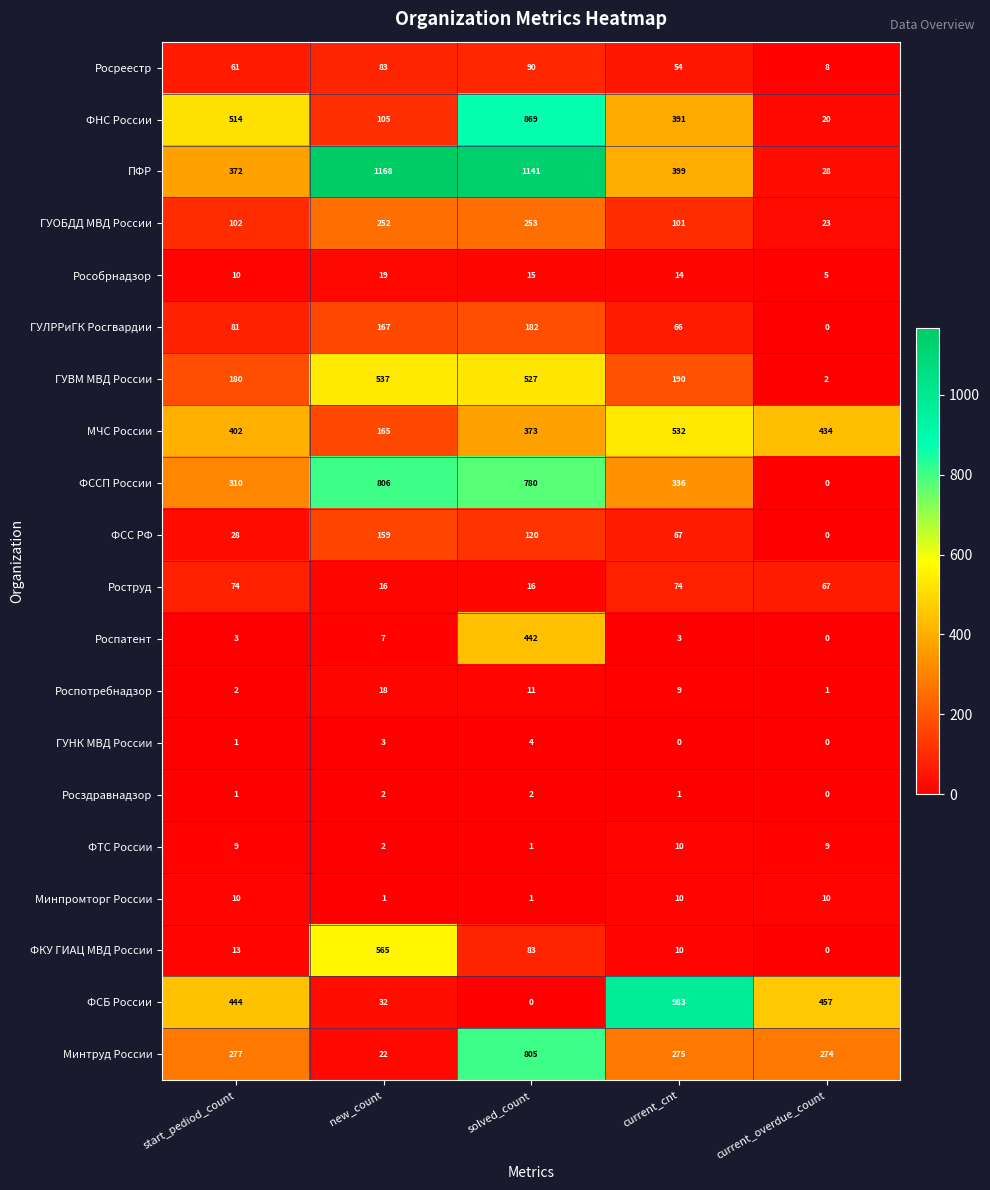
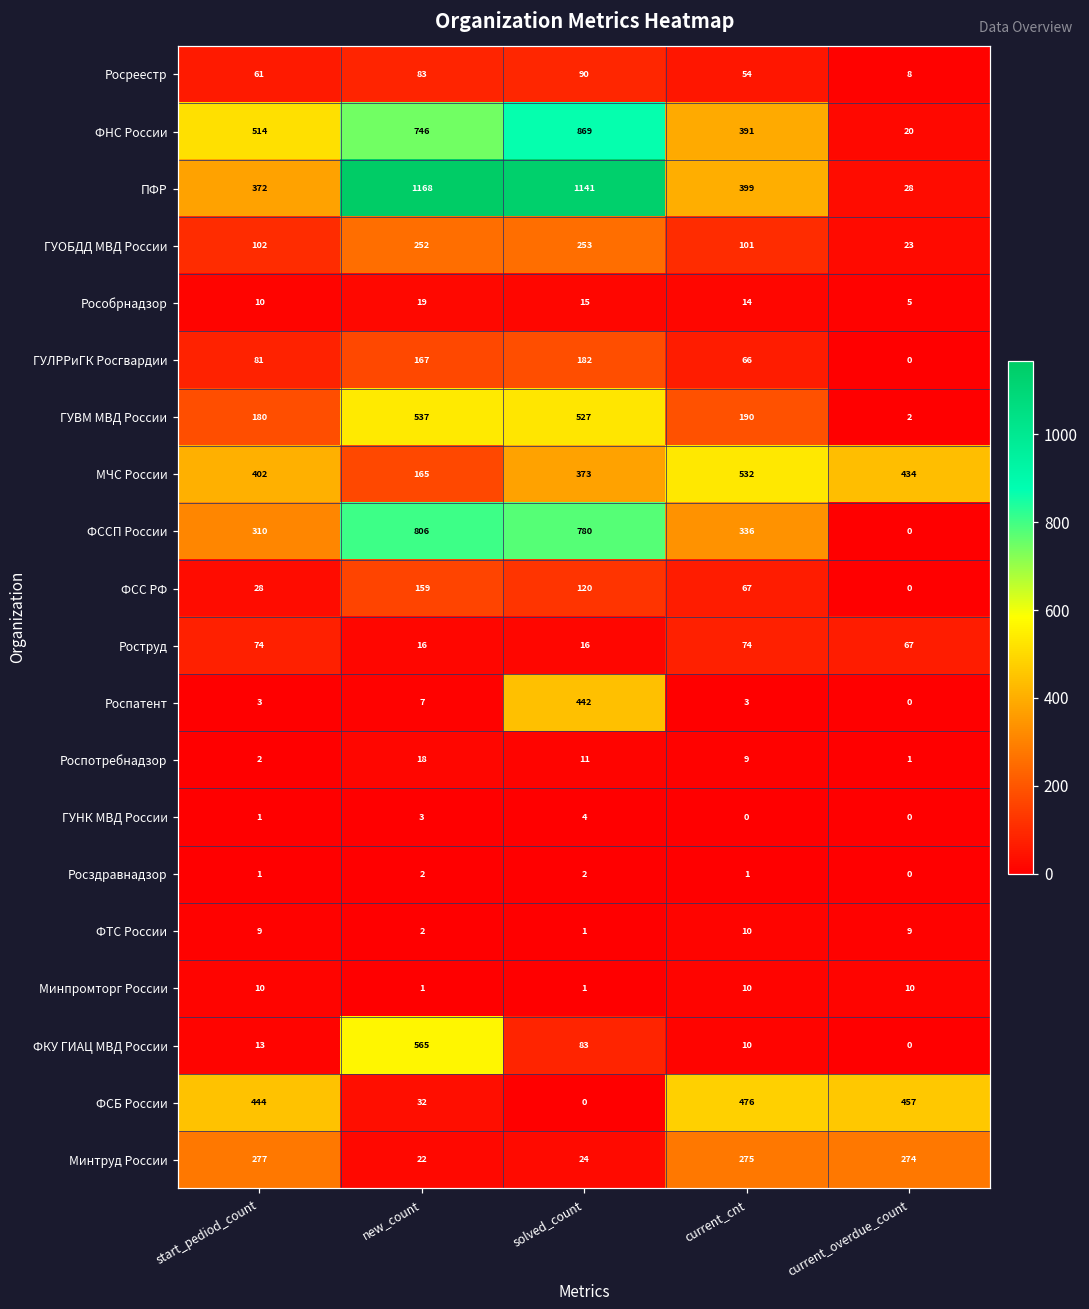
ФНС России, new_count: 105 -> 746
ФСБ России, current_cnt: 983 -> 476
Минтруд России, solved_count: 805 -> 24
